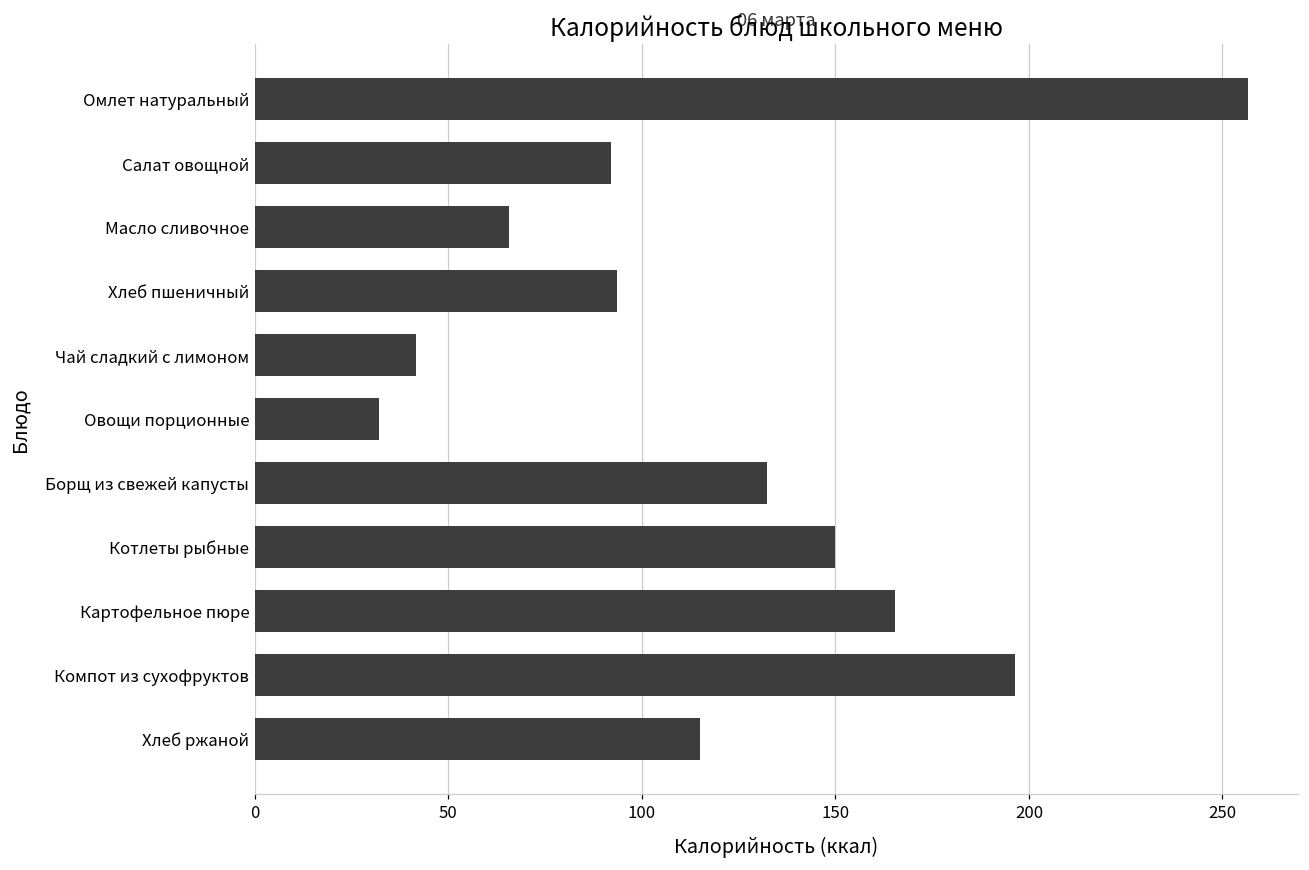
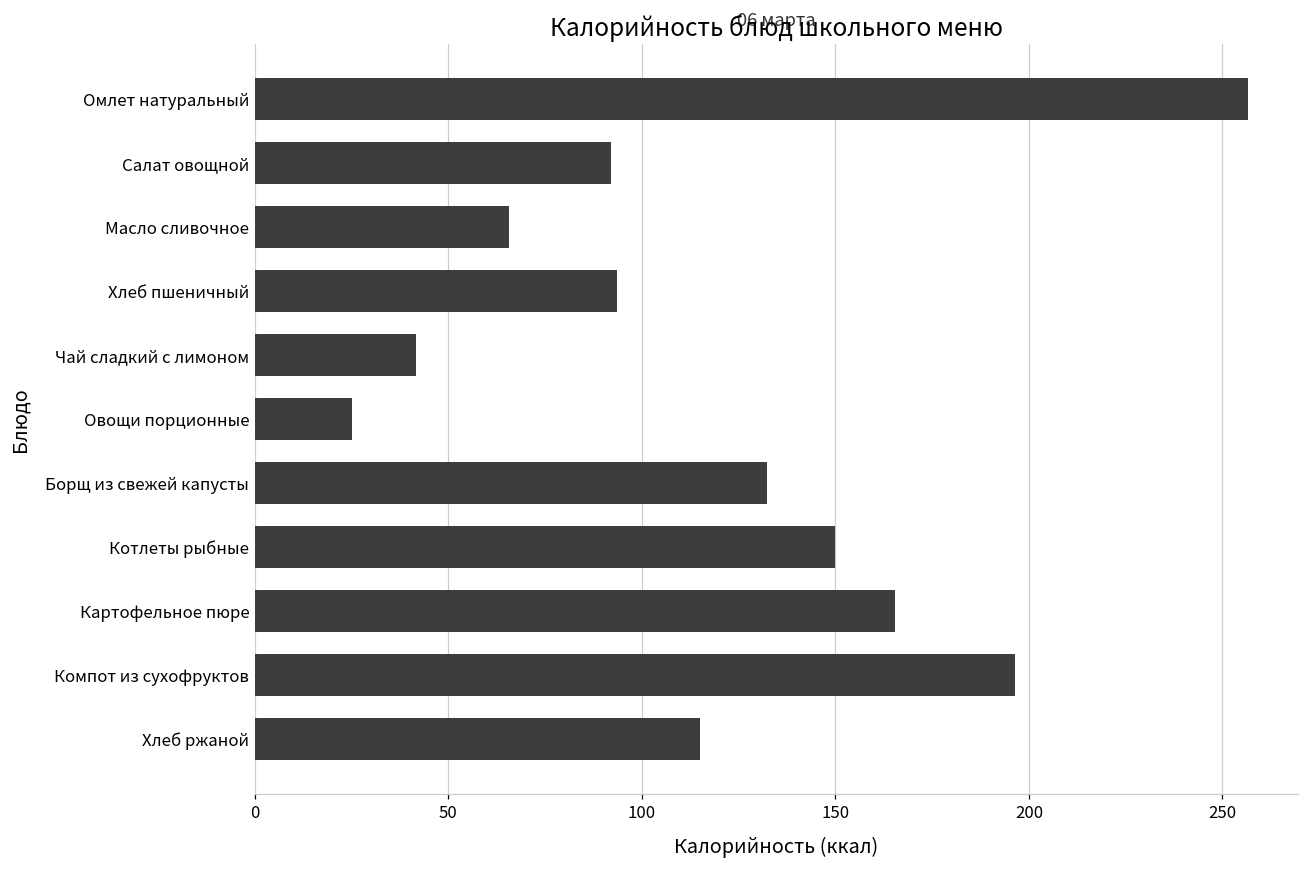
Овощи порционные: 32 -> 25
